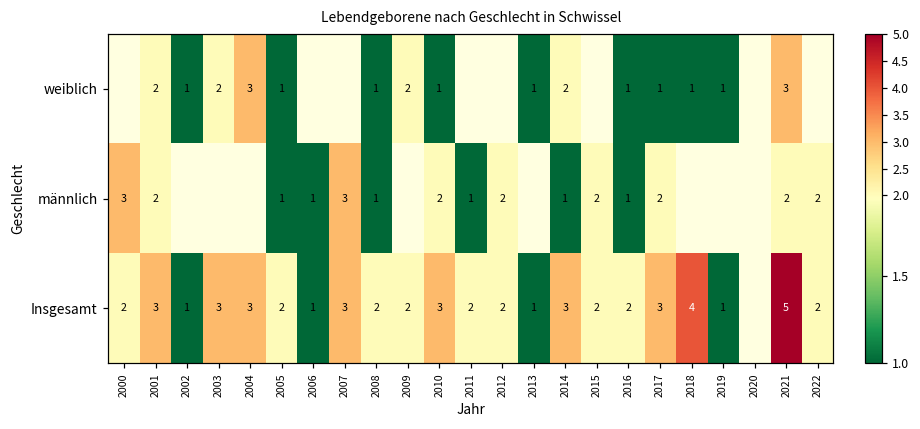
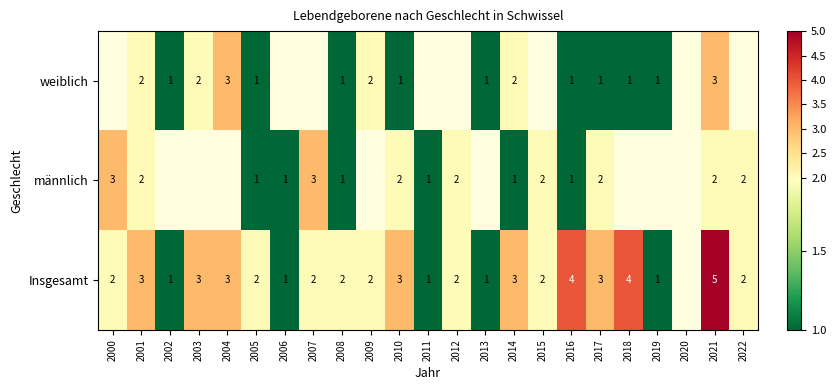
Insgesamt, 2007: 3 -> 2
Insgesamt, 2011: 2 -> 1
Insgesamt, 2016: 2 -> 4
